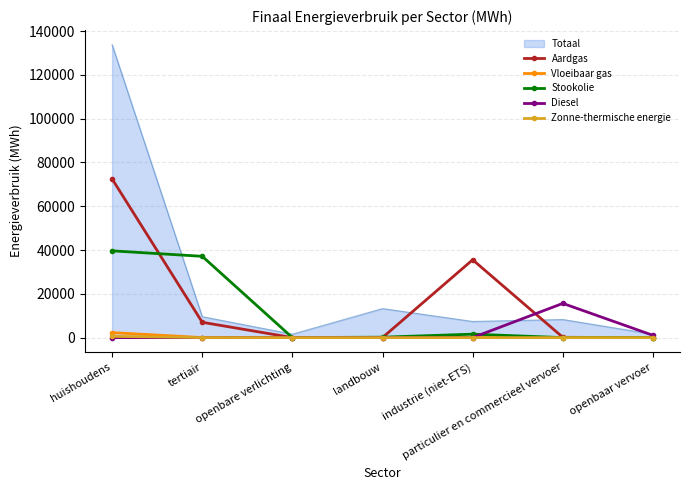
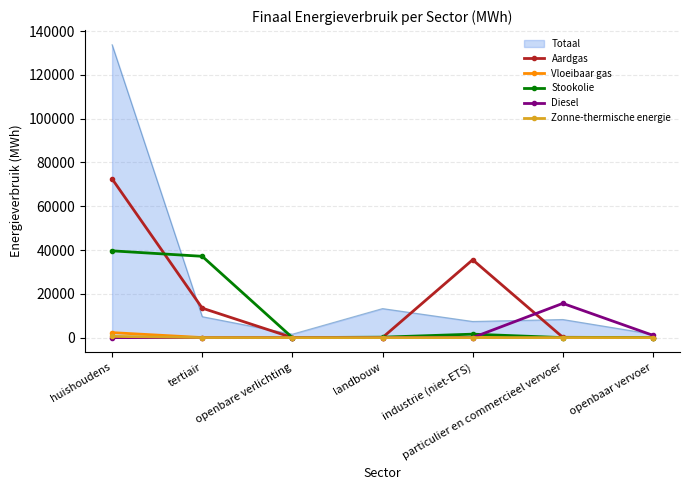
Aardgas, tertiair: 7000 -> 13000
